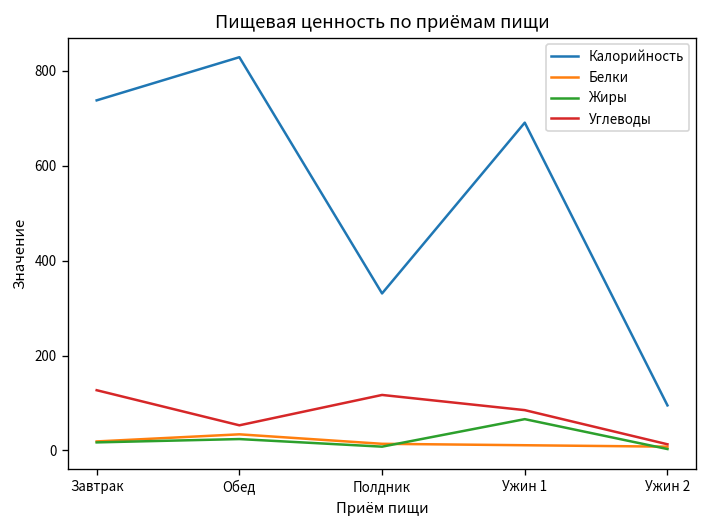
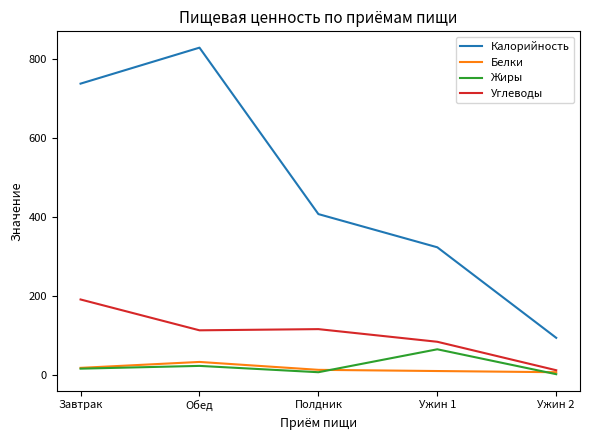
Углеводы, Завтрак: 130 -> 190
Углеводы, Обед: 50 -> 110
Калорийность, Полдник: 330 -> 410
Калорийность, Ужин 1: 690 -> 320
